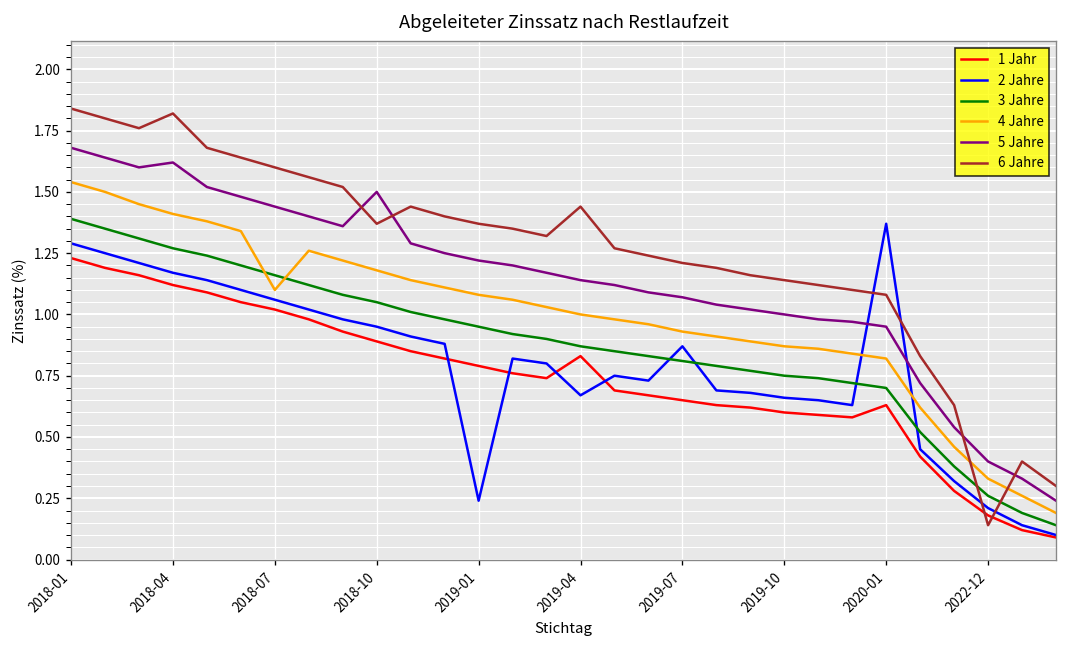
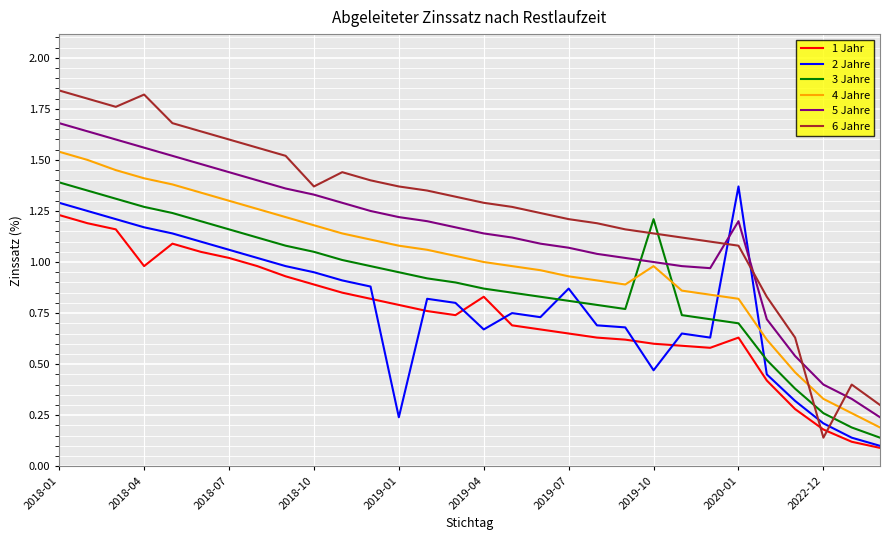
1 Jahr, 2018-04: 1.12 -> 0.98
5 Jahre, 2018-04: 1.62 -> 1.56
4 Jahre, 2018-07: 1.1 -> 1.3
5 Jahre, 2018-10: 1.50 -> 1.33
6 Jahre, 2019-04: 1.44 -> 1.29
2 Jahre, 2019-10: 0.66 -> 0.47
3 Jahre, 2019-10: 0.75 -> 1.21
4 Jahre, 2019-10: 0.87 -> 0.98
5 Jahre, 2020-01: 0.95 -> 1.20
